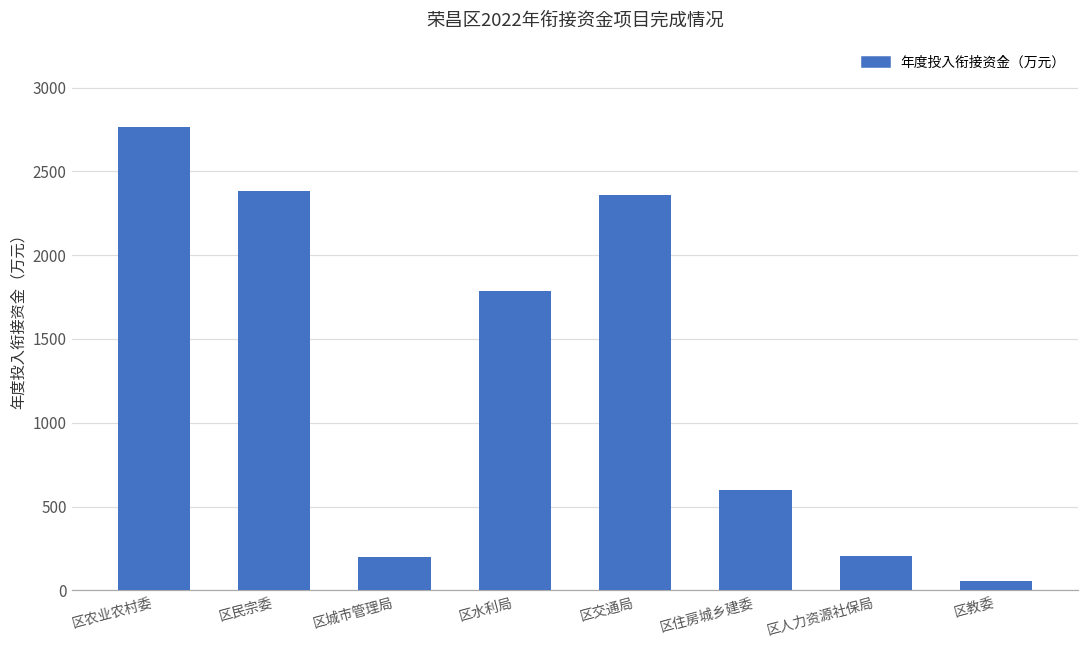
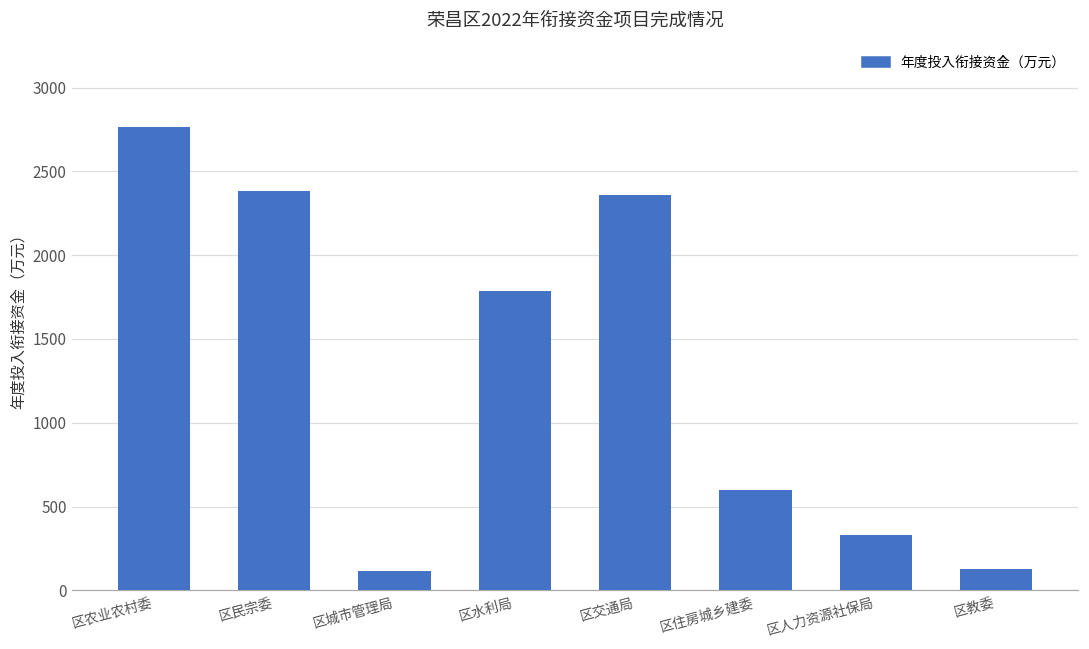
区城市管理局: 200 -> 120
区人力资源社保局: 210 -> 330
区教委: 60 -> 130
